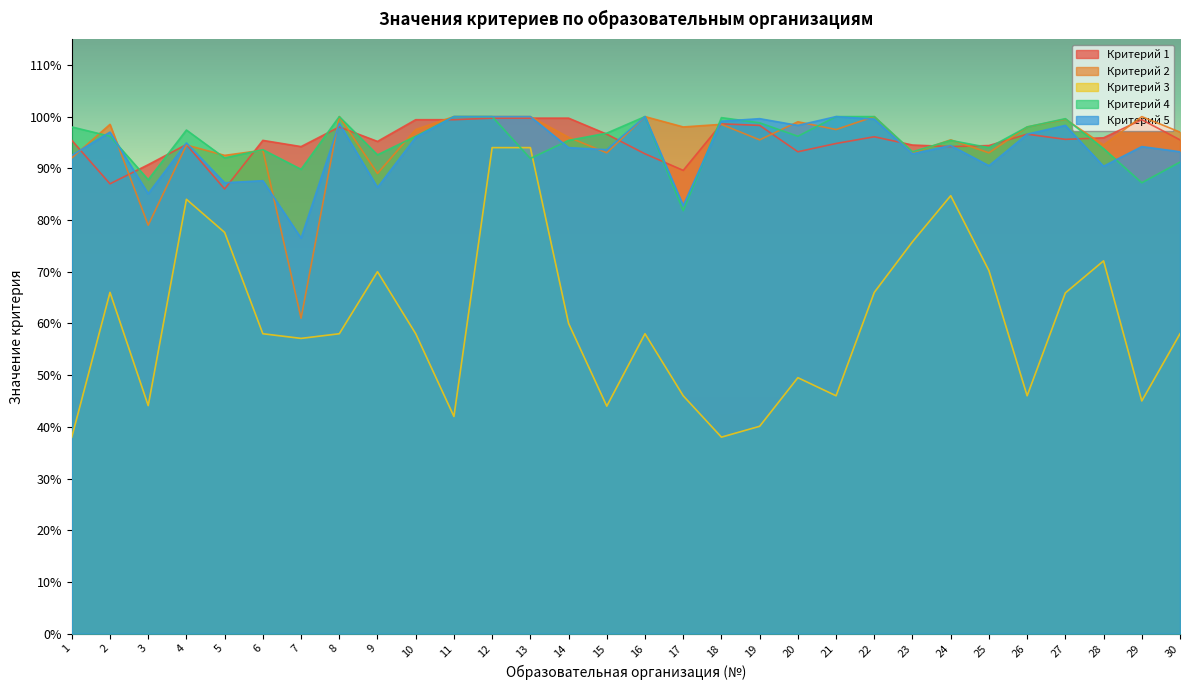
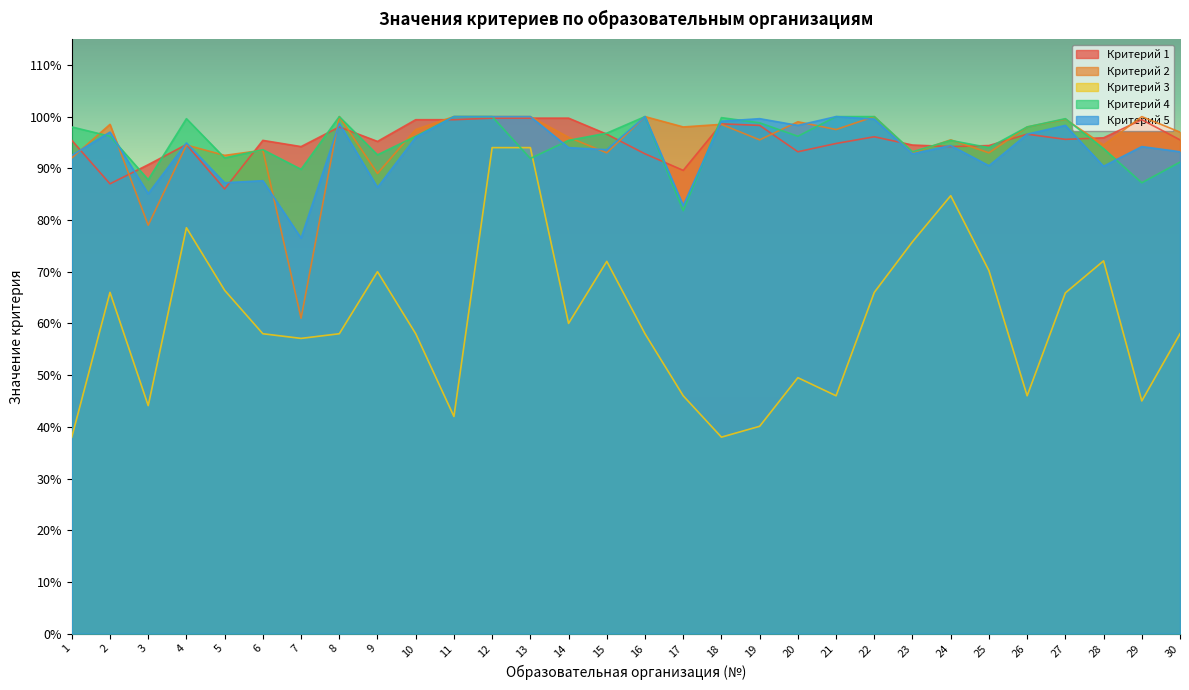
Критерий 3, 4: 84% -> 79%
Критерий 4, 4: 97% -> 100%
Критерий 3, 5: 78% -> 66%
Критерий 3, 15: 44% -> 72%
